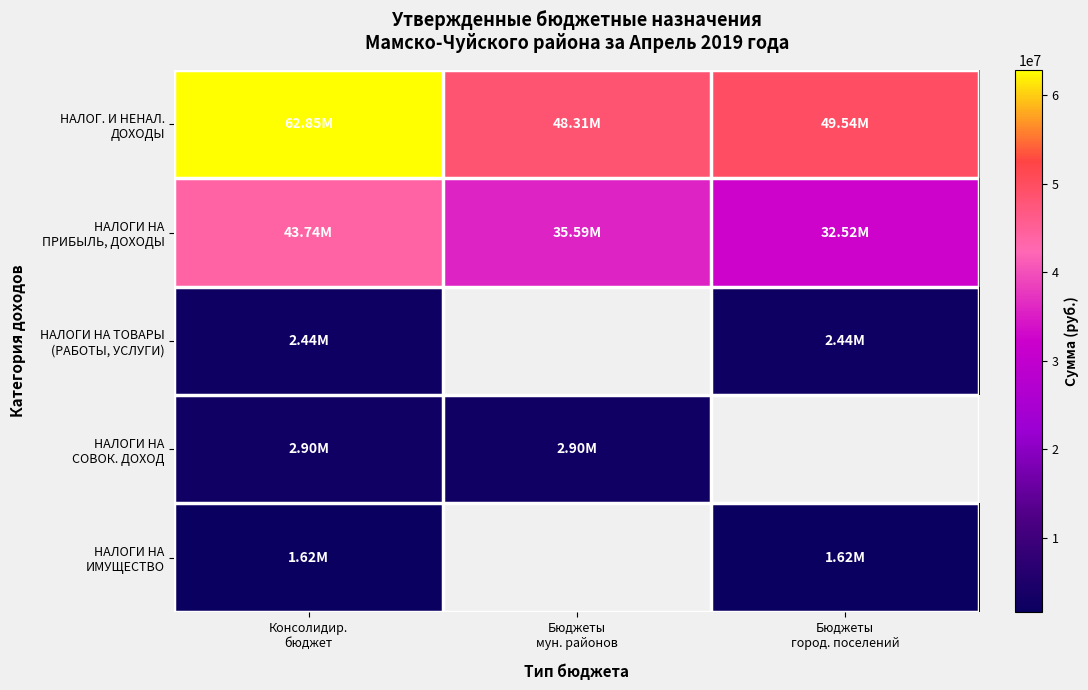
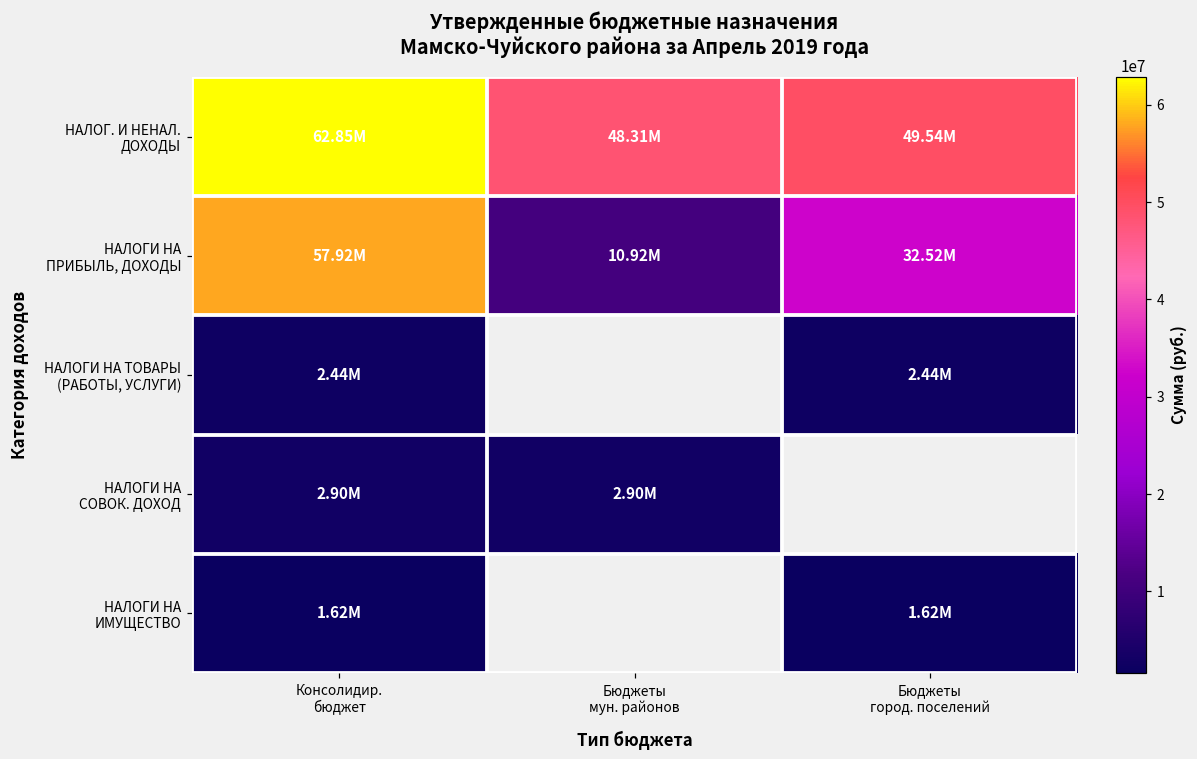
НАЛОГИ НА ПРИБЫЛЬ, ДОХОДЫ, Консолидир. бюджет: 43.74M -> 57.92M
НАЛОГИ НА ПРИБЫЛЬ, ДОХОДЫ, Бюджеты мун. районов: 35.59M -> 10.92M
